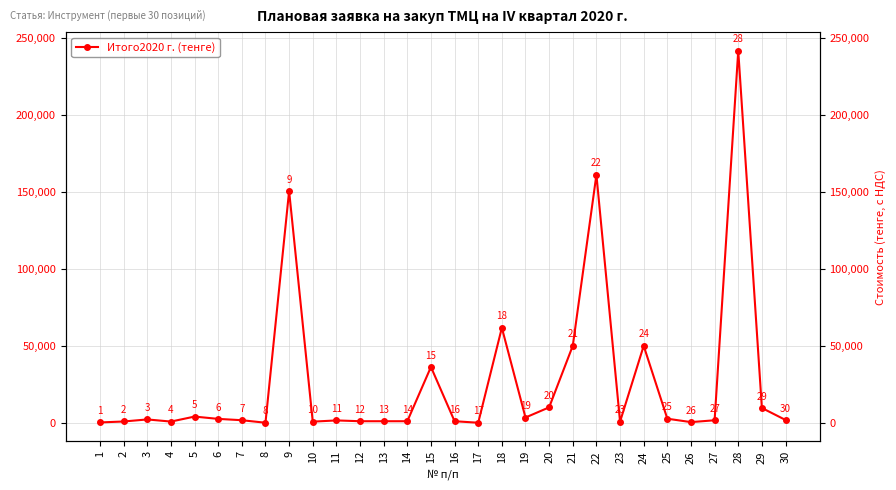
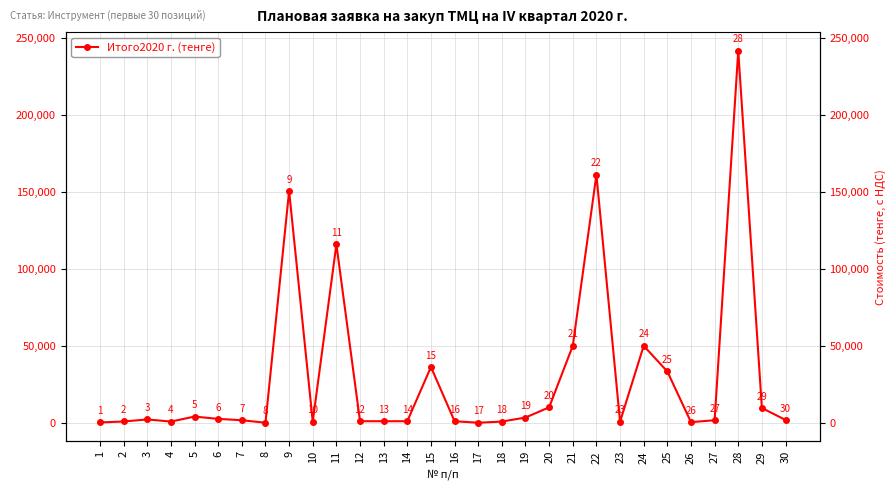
11: 2,000 -> 116,000
18: 62,000 -> 1,000
25: 3,000 -> 33,000
